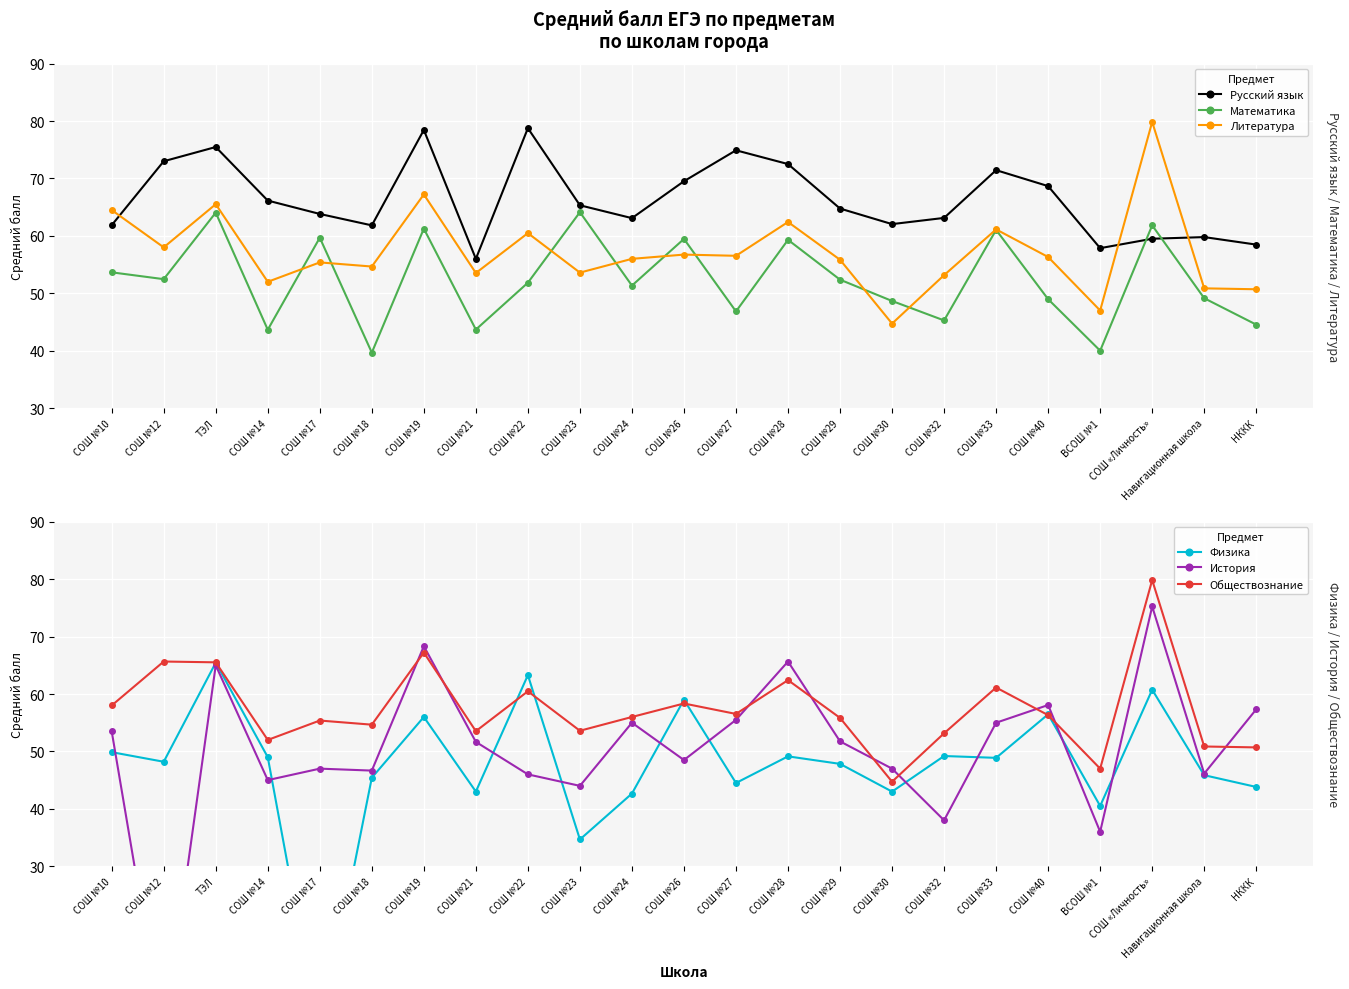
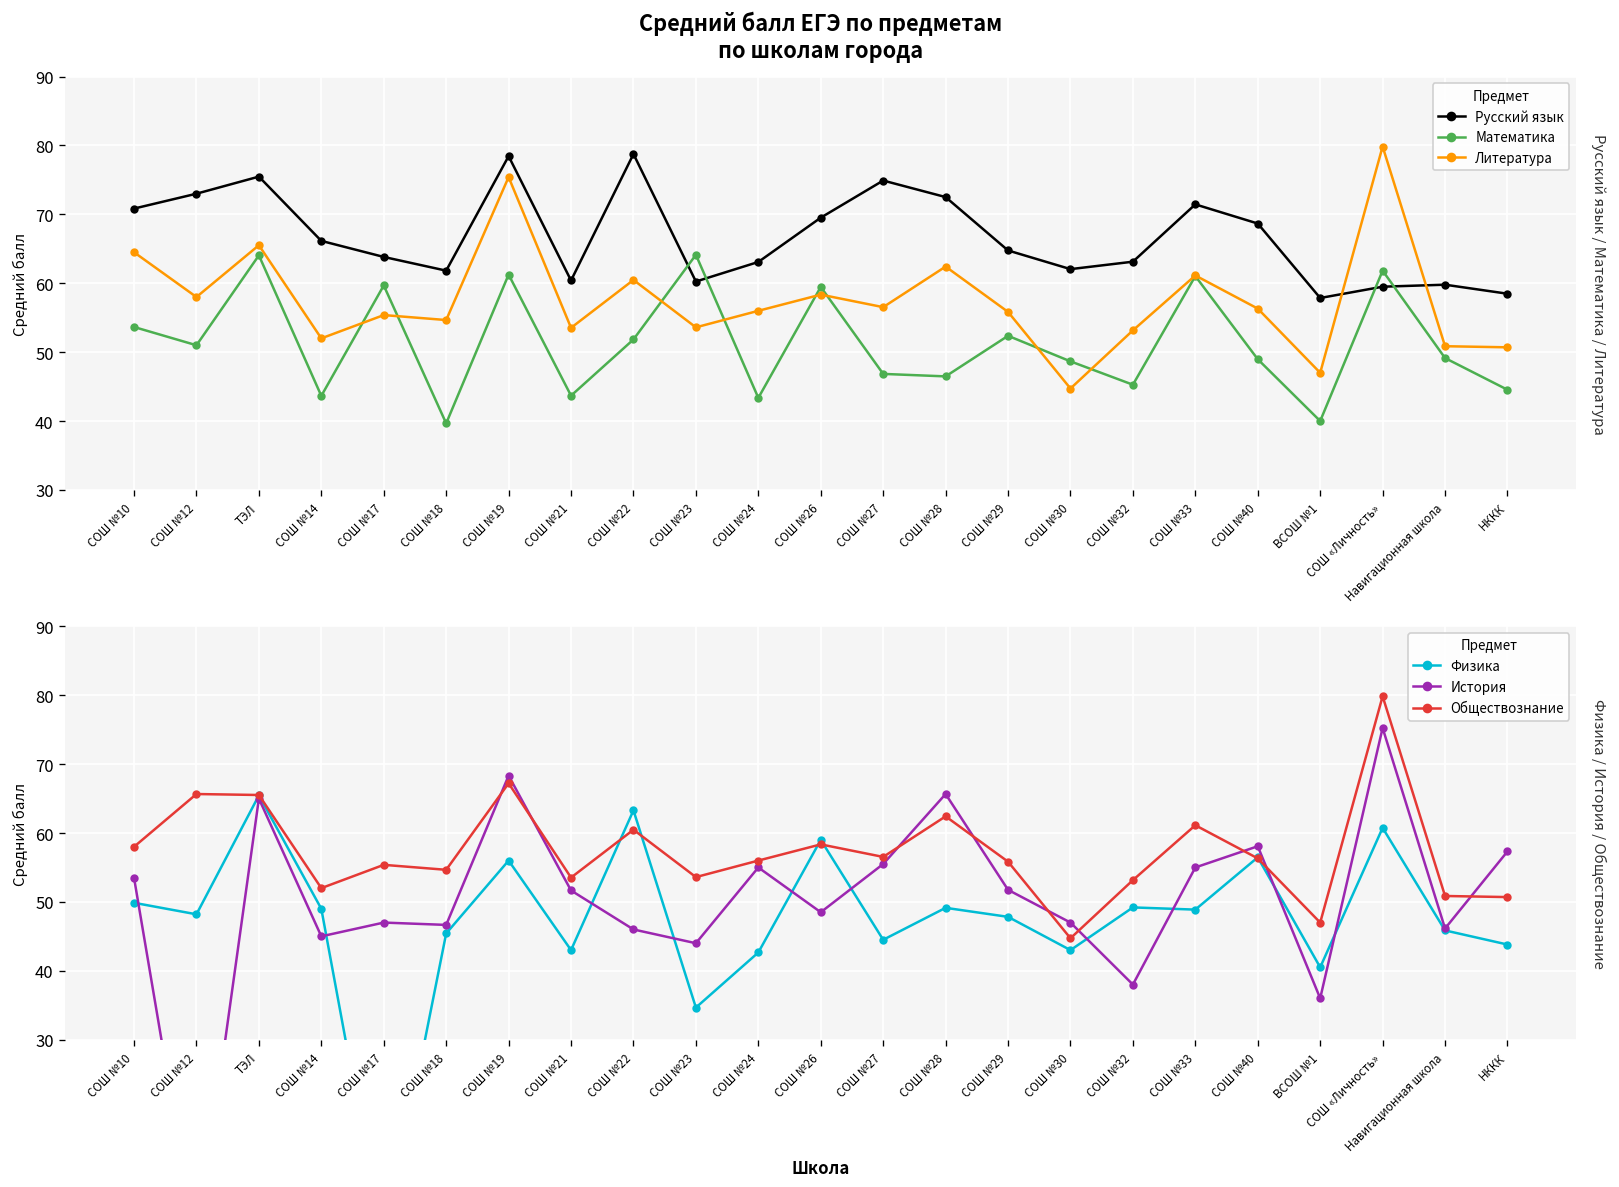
Средний балл ЕГЭ по предметам по школам города, Русский язык, СОШ №10: 62 -> 71
Средний балл ЕГЭ по предметам по школам города, Математика, СОШ №12: 52 -> 51
Средний балл ЕГЭ по предметам по школам города, Литература, СОШ №19: 67 -> 75
Средний балл ЕГЭ по предметам по школам города, Русский язык, СОШ №21: 56 -> 60
Средний балл ЕГЭ по предметам по школам города, Русский язык, СОШ №23: 65 -> 60
Средний балл ЕГЭ по предметам по школам города, Математика, СОШ №24: 51 -> 43
Средний балл ЕГЭ по предметам по школам города, Литература, СОШ №26: 57 -> 58
Средний балл ЕГЭ по предметам по школам города, Математика, СОШ №28: 59 -> 46
